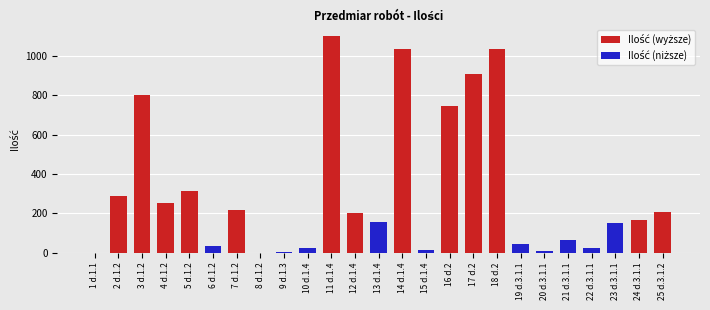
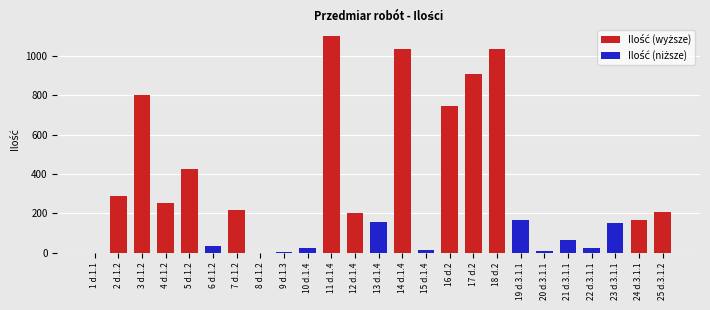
Ilość (wyższe), 5 d.1.2: 320 -> 430
Ilość (niższe), 19 d.3.1.1: 40 -> 160
